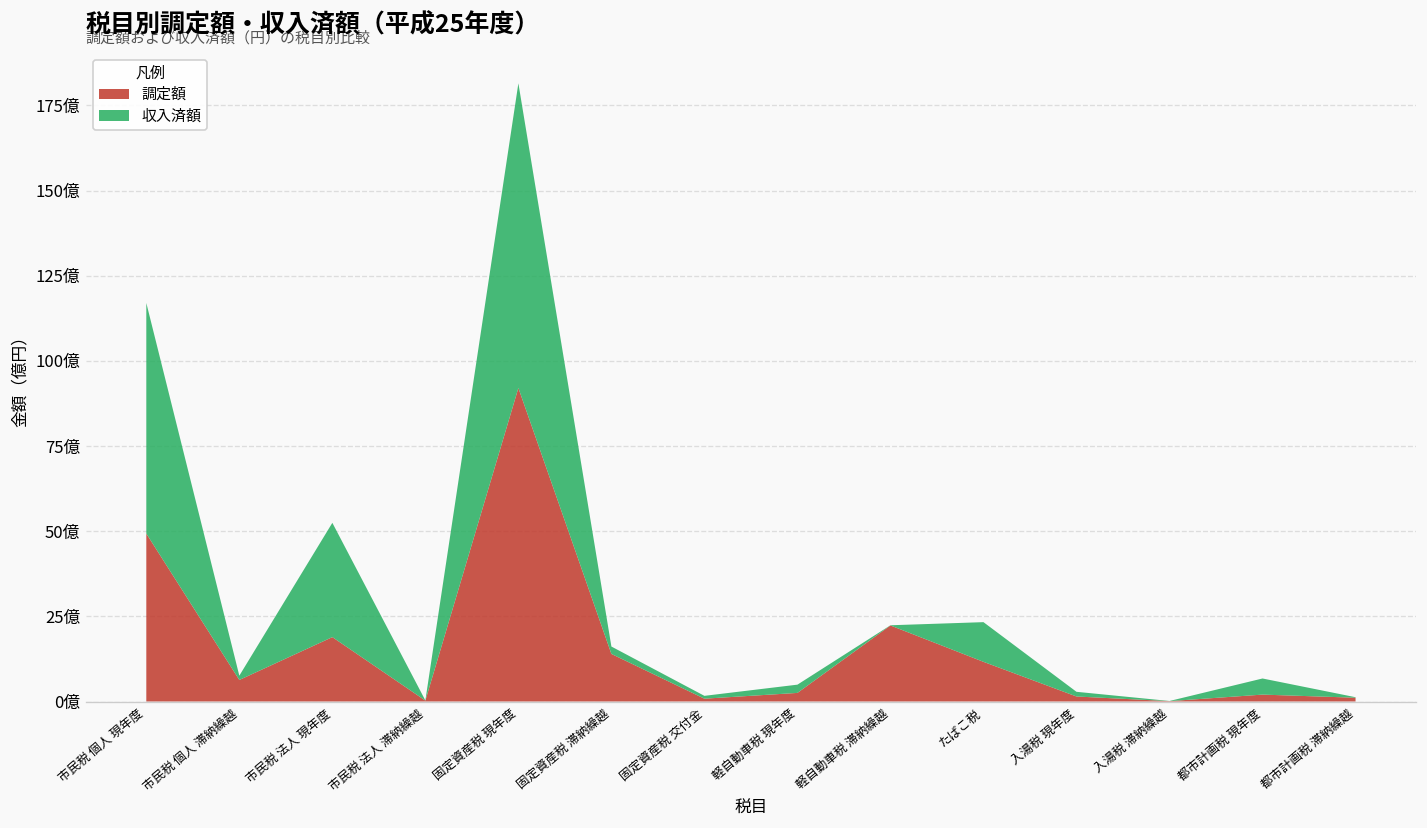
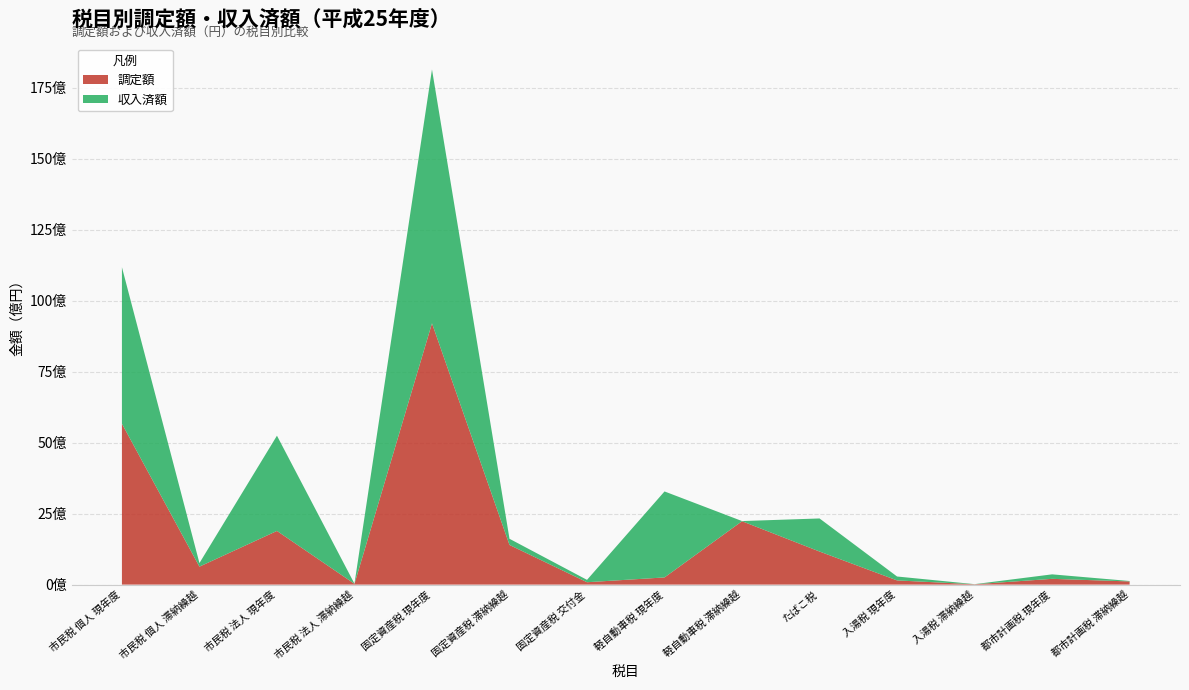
調定額, 市民税 個人 現年度: 49億 -> 57億
収入済額, 市民税 個人 現年度: 68億 -> 55億
収入済額, 軽自動車税 現年度: 2億 -> 30億
収入済額, 都市計画税 現年度: 5億 -> 2億
